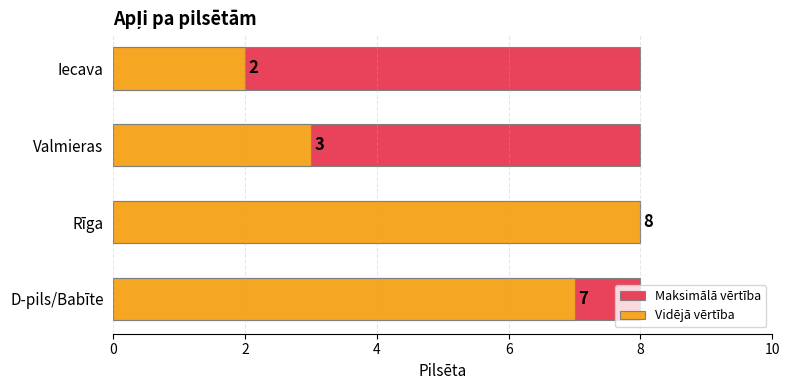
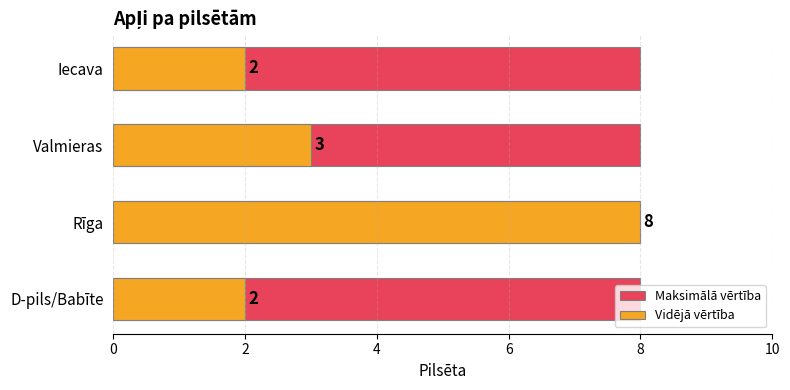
Vidējā vērtība, D-pils/Babīte: 7 -> 2
